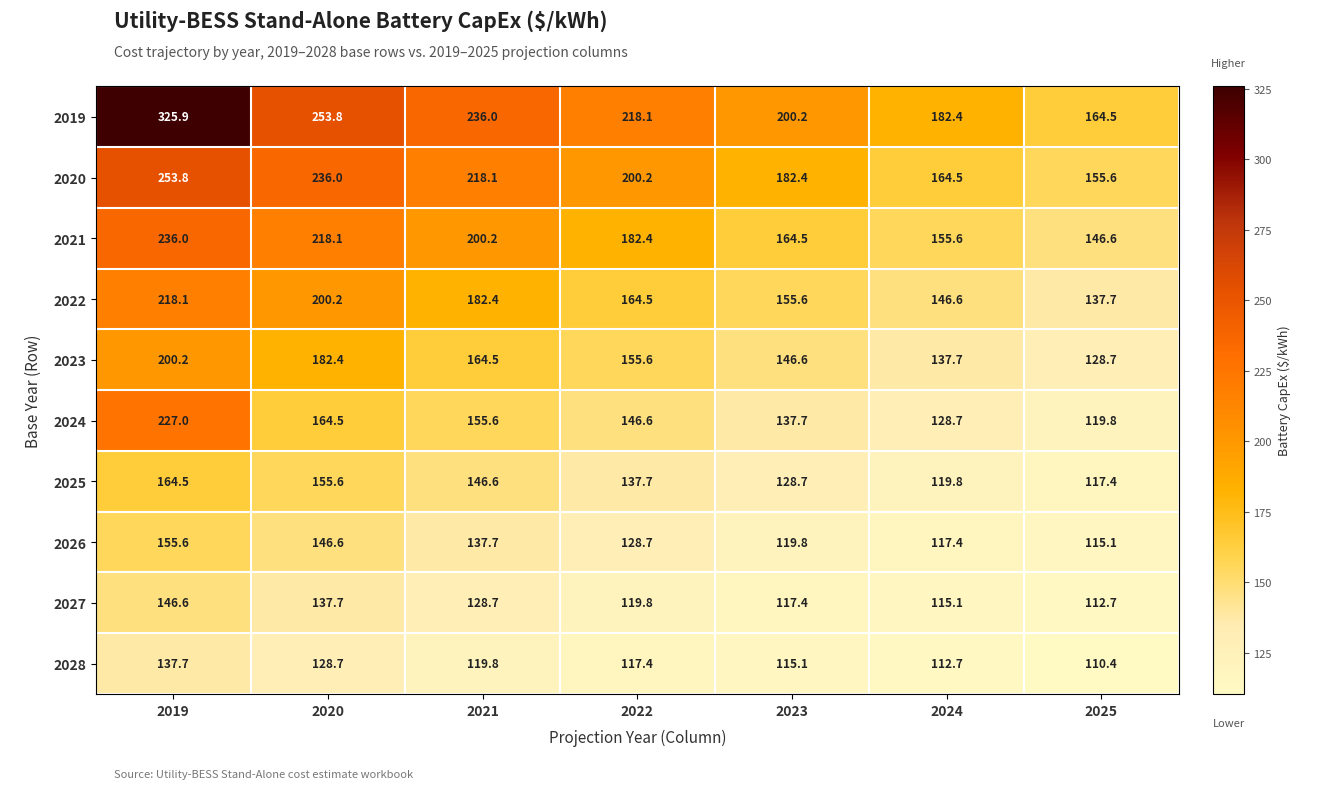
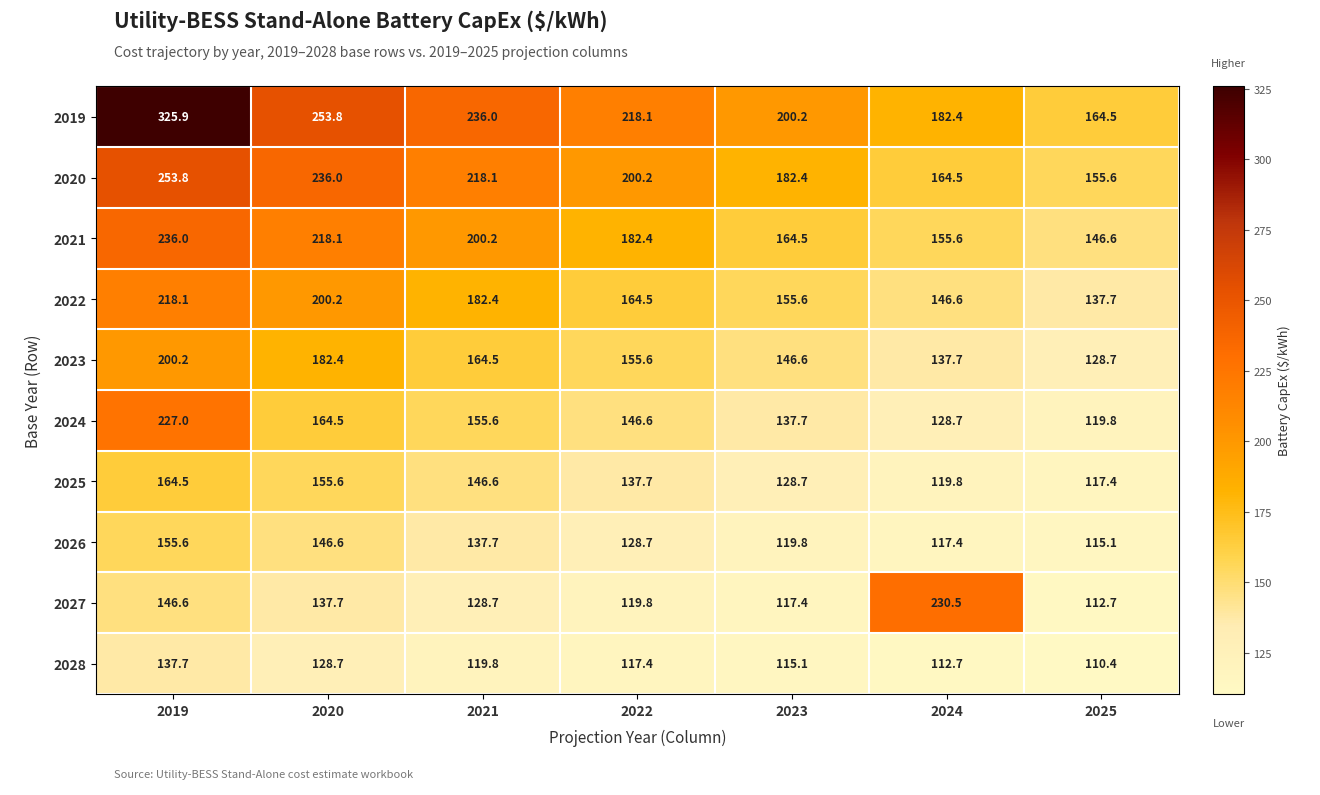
2027, 2024: 115.1 -> 230.5
